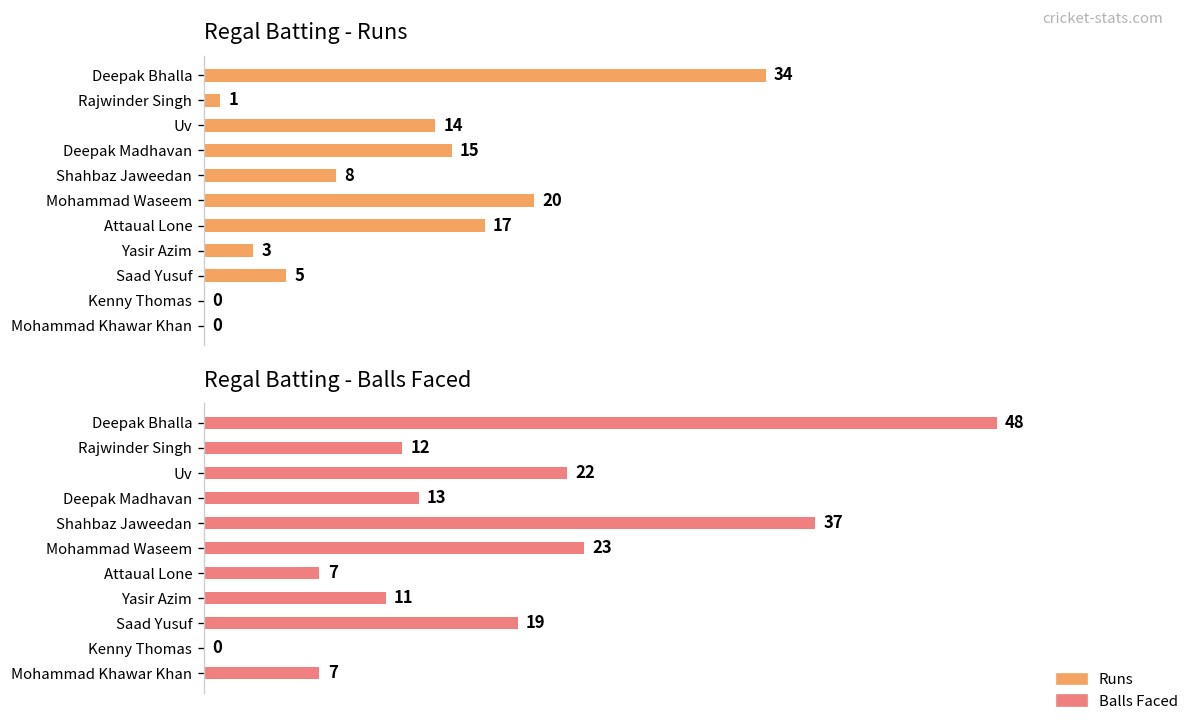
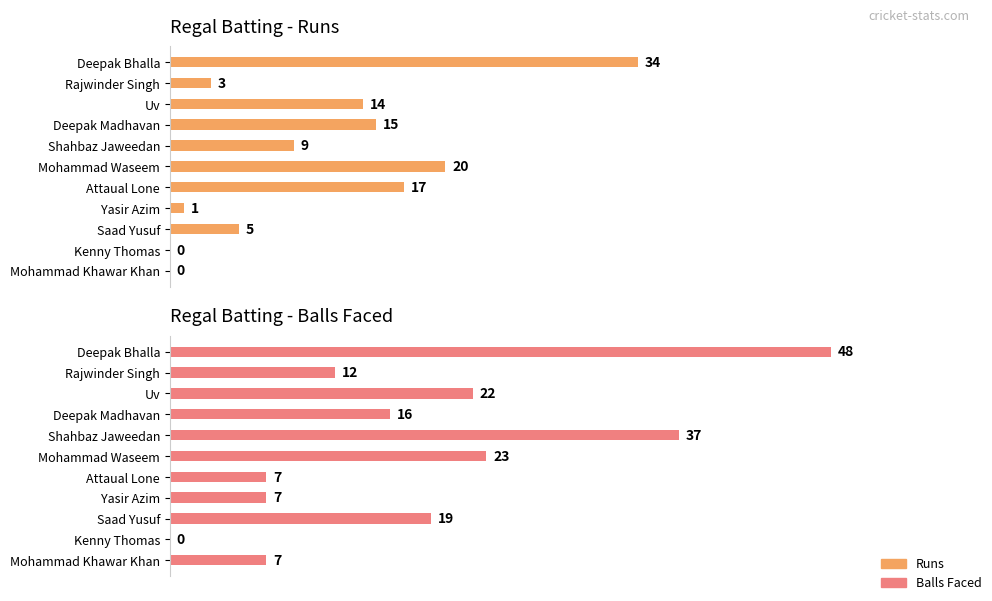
Regal Batting - Runs, Rajwinder Singh: 1 -> 3
Regal Batting - Runs, Shahbaz Jaweedan: 8 -> 9
Regal Batting - Runs, Yasir Azim: 3 -> 1
Regal Batting - Balls Faced, Deepak Madhavan: 13 -> 16
Regal Batting - Balls Faced, Yasir Azim: 11 -> 7
